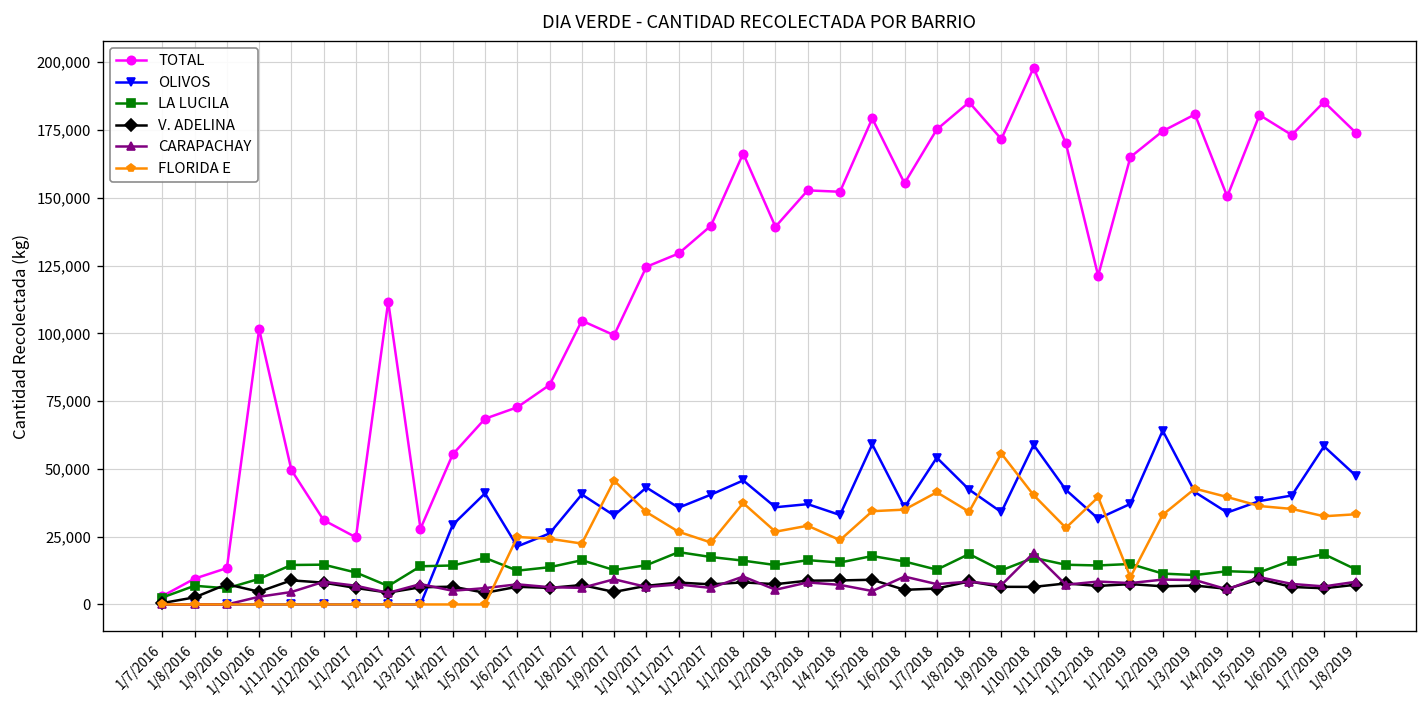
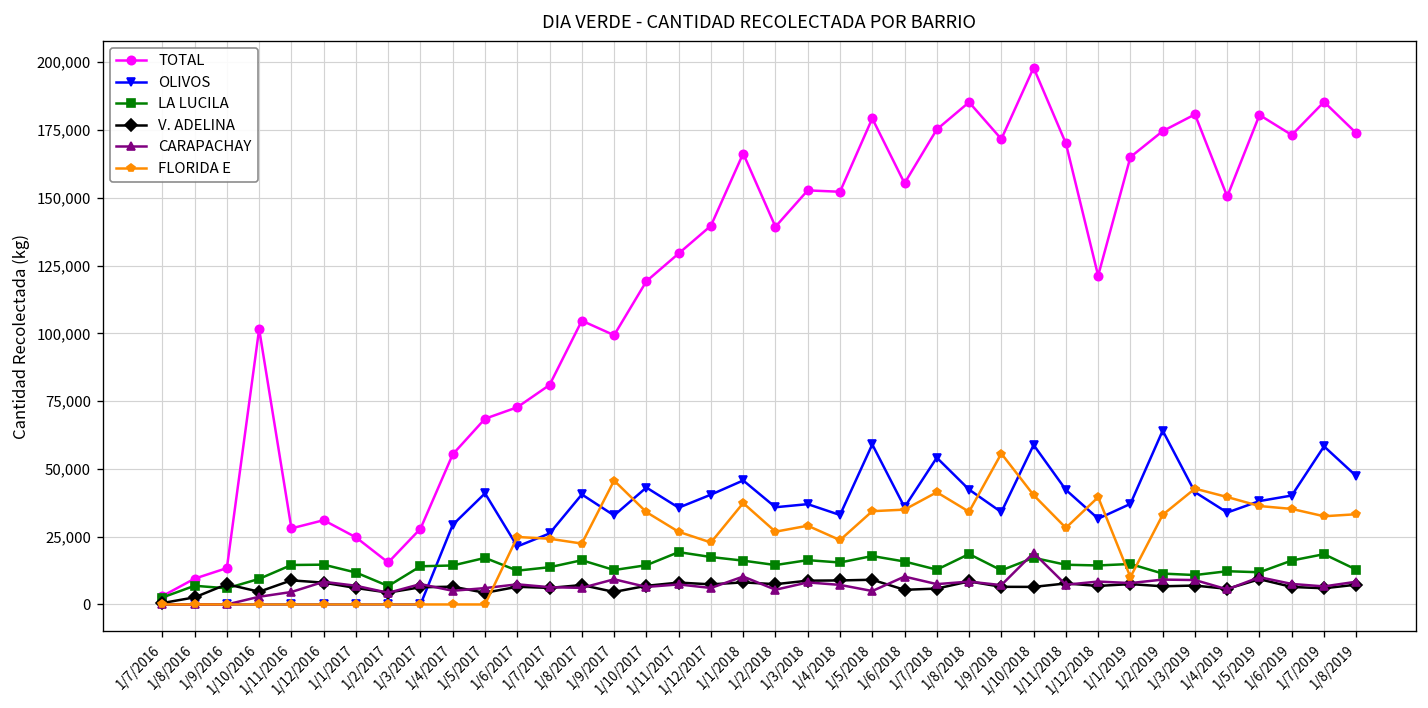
TOTAL, 1/11/2016: 50,000 -> 28,000
TOTAL, 1/2/2017: 112,000 -> 15,000
TOTAL, 1/10/2017: 125,000 -> 119,000
